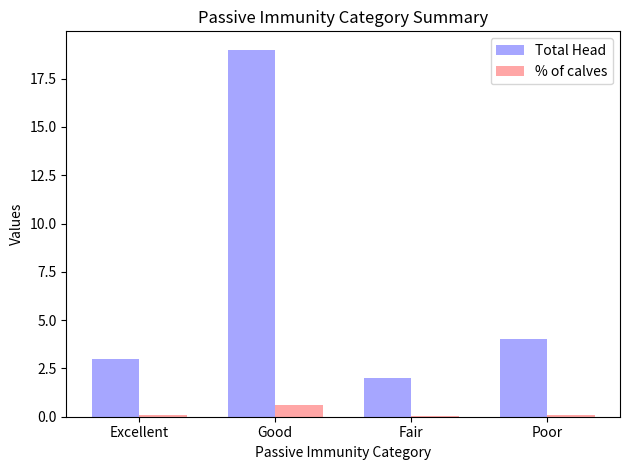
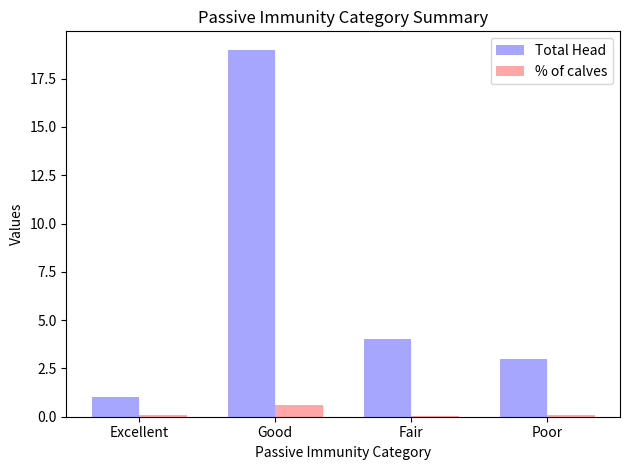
Total Head, Excellent: 3 -> 1
Total Head, Fair: 2 -> 4
Total Head, Poor: 4 -> 3
